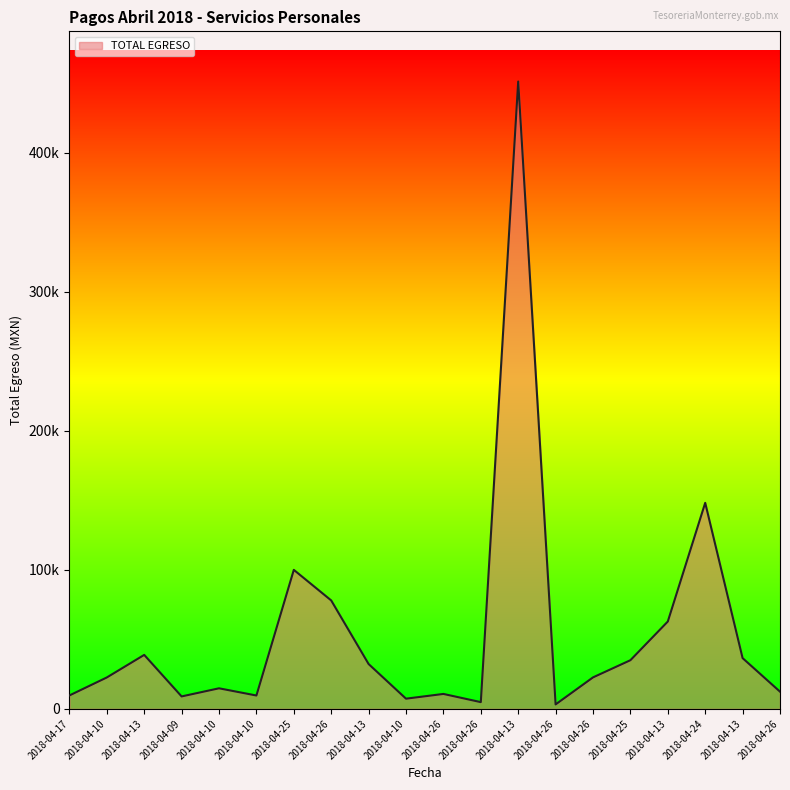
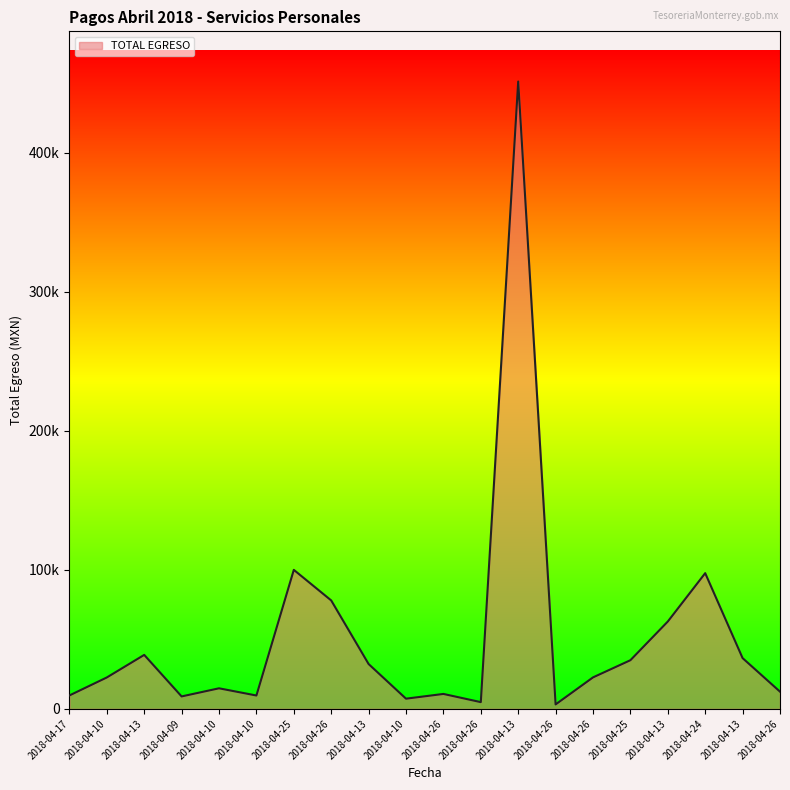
2018-04-24: 148000 -> 98000
